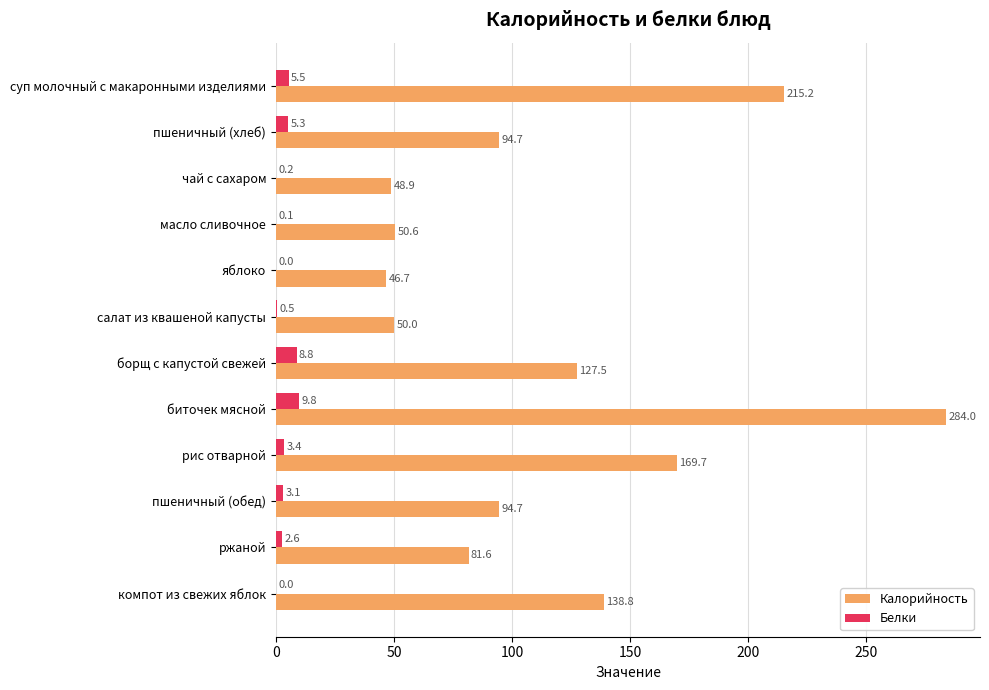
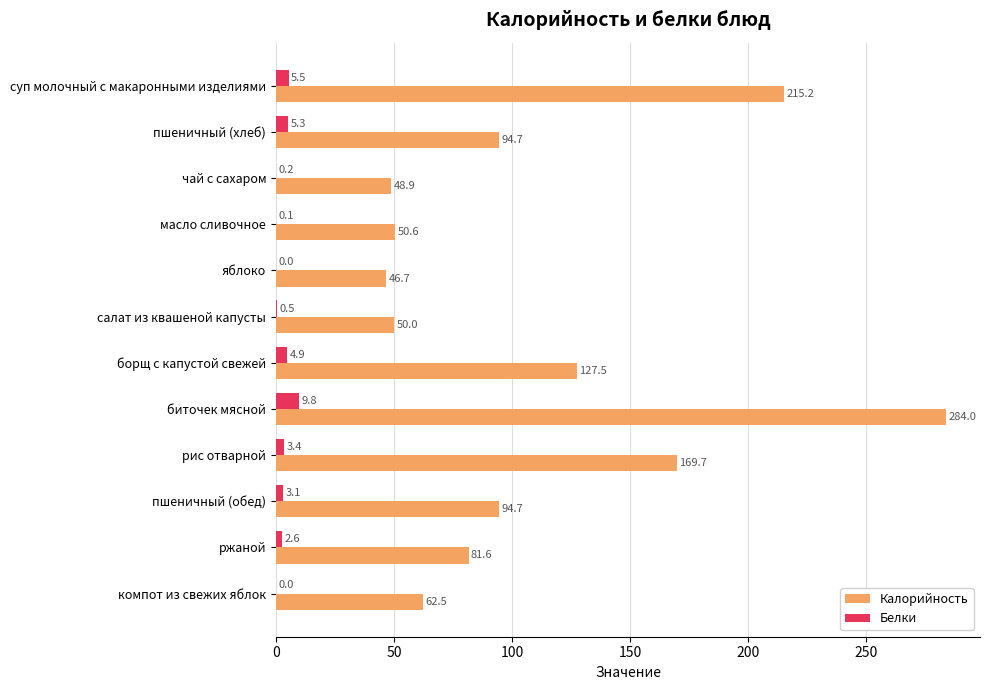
Белки, борщ с капустой свежей: 8.8 -> 4.9
Калорийность, компот из свежих яблок: 138.8 -> 62.5
